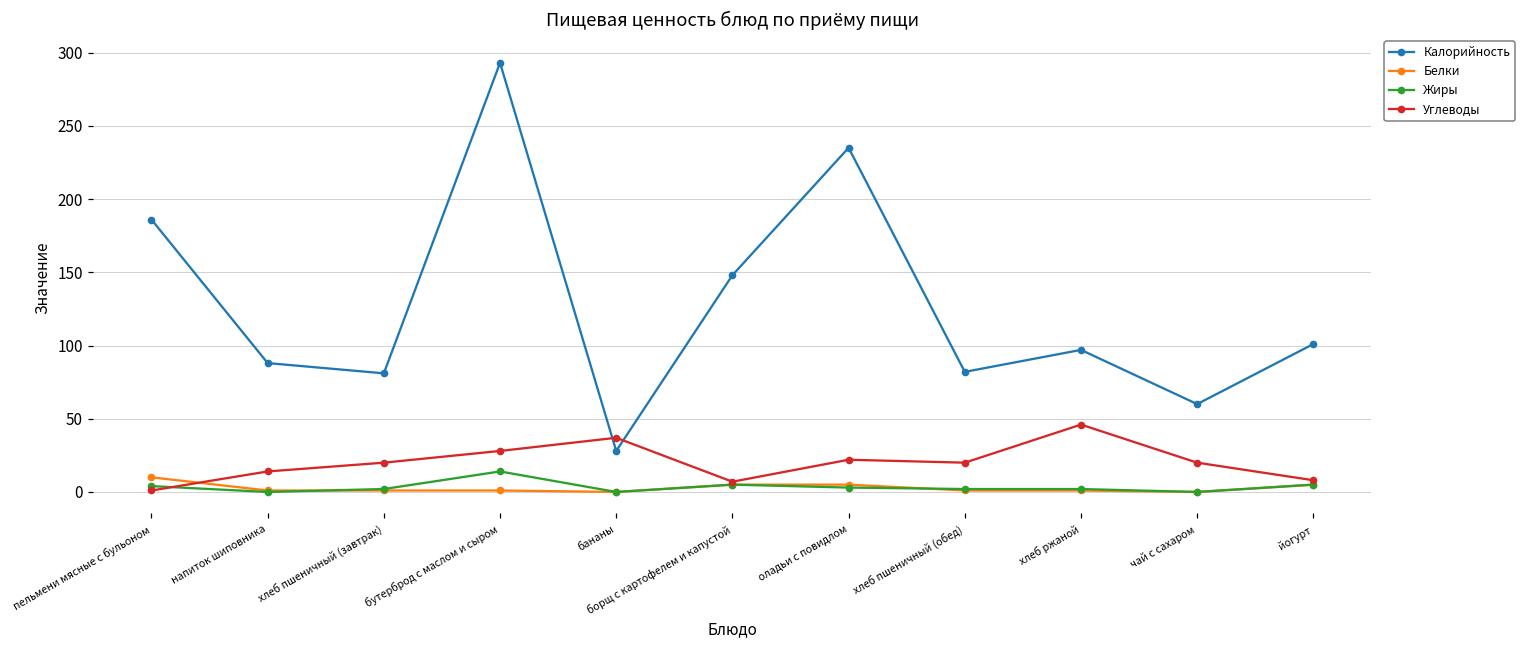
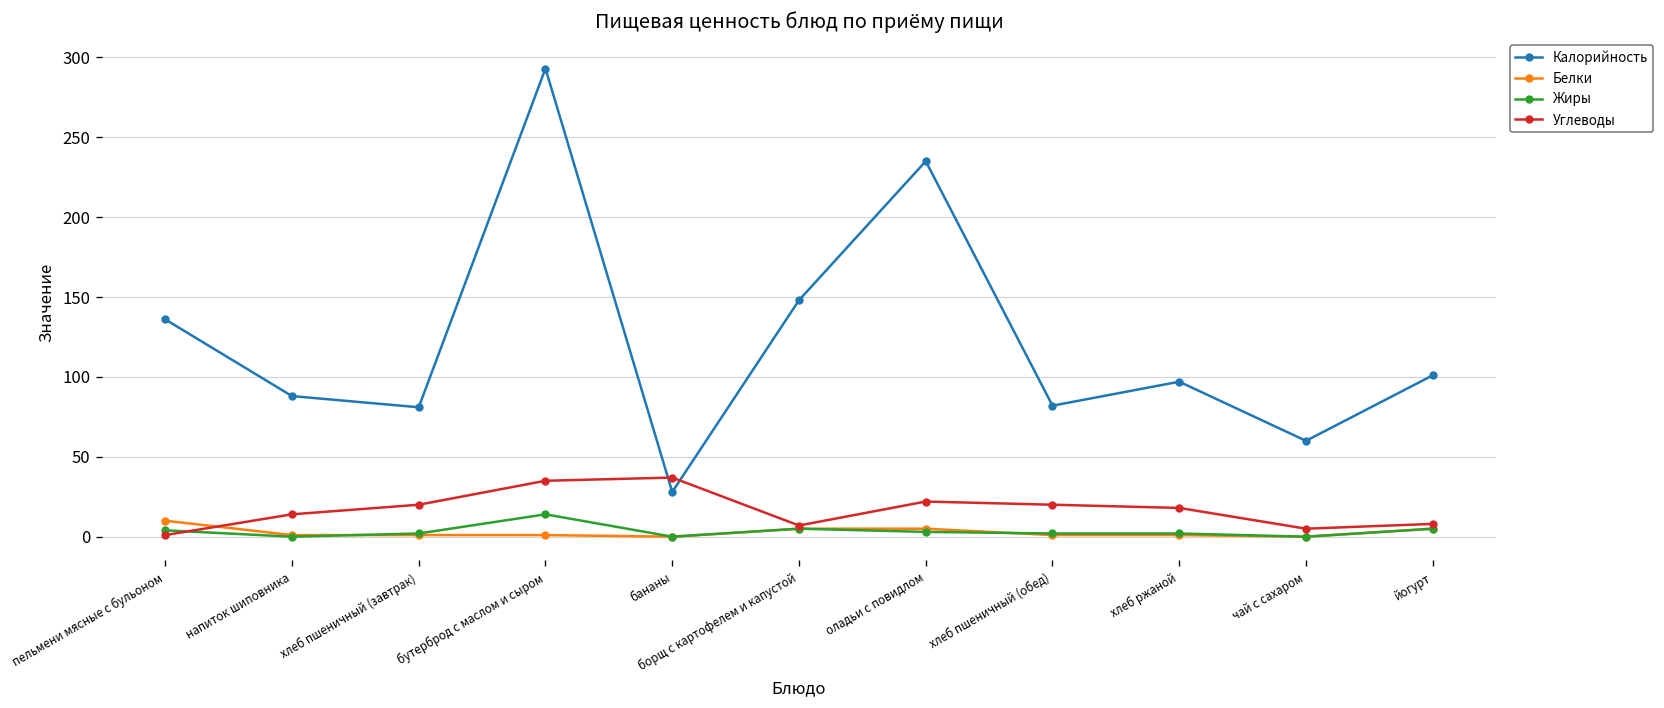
Калорийность, пельмени мясные с бульоном: 186 -> 136
Углеводы, бутерброд с маслом и сыром: 28 -> 35
Углеводы, хлеб ржаной: 46 -> 18
Углеводы, чай с сахаром: 20 -> 5
